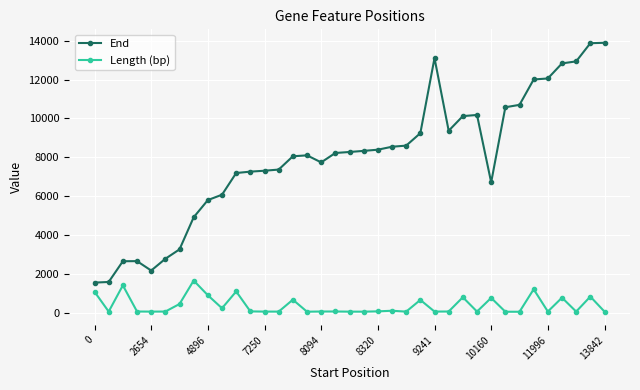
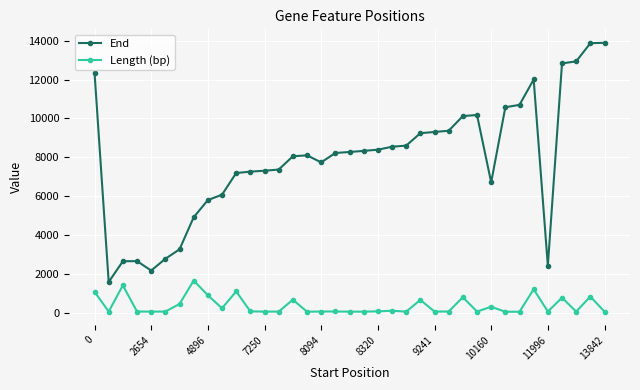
End, 0: 1600 -> 12400
End, 9241: 13100 -> 9300
Length (bp), 10160: 800 -> 300
End, 11996: 12100 -> 2400
